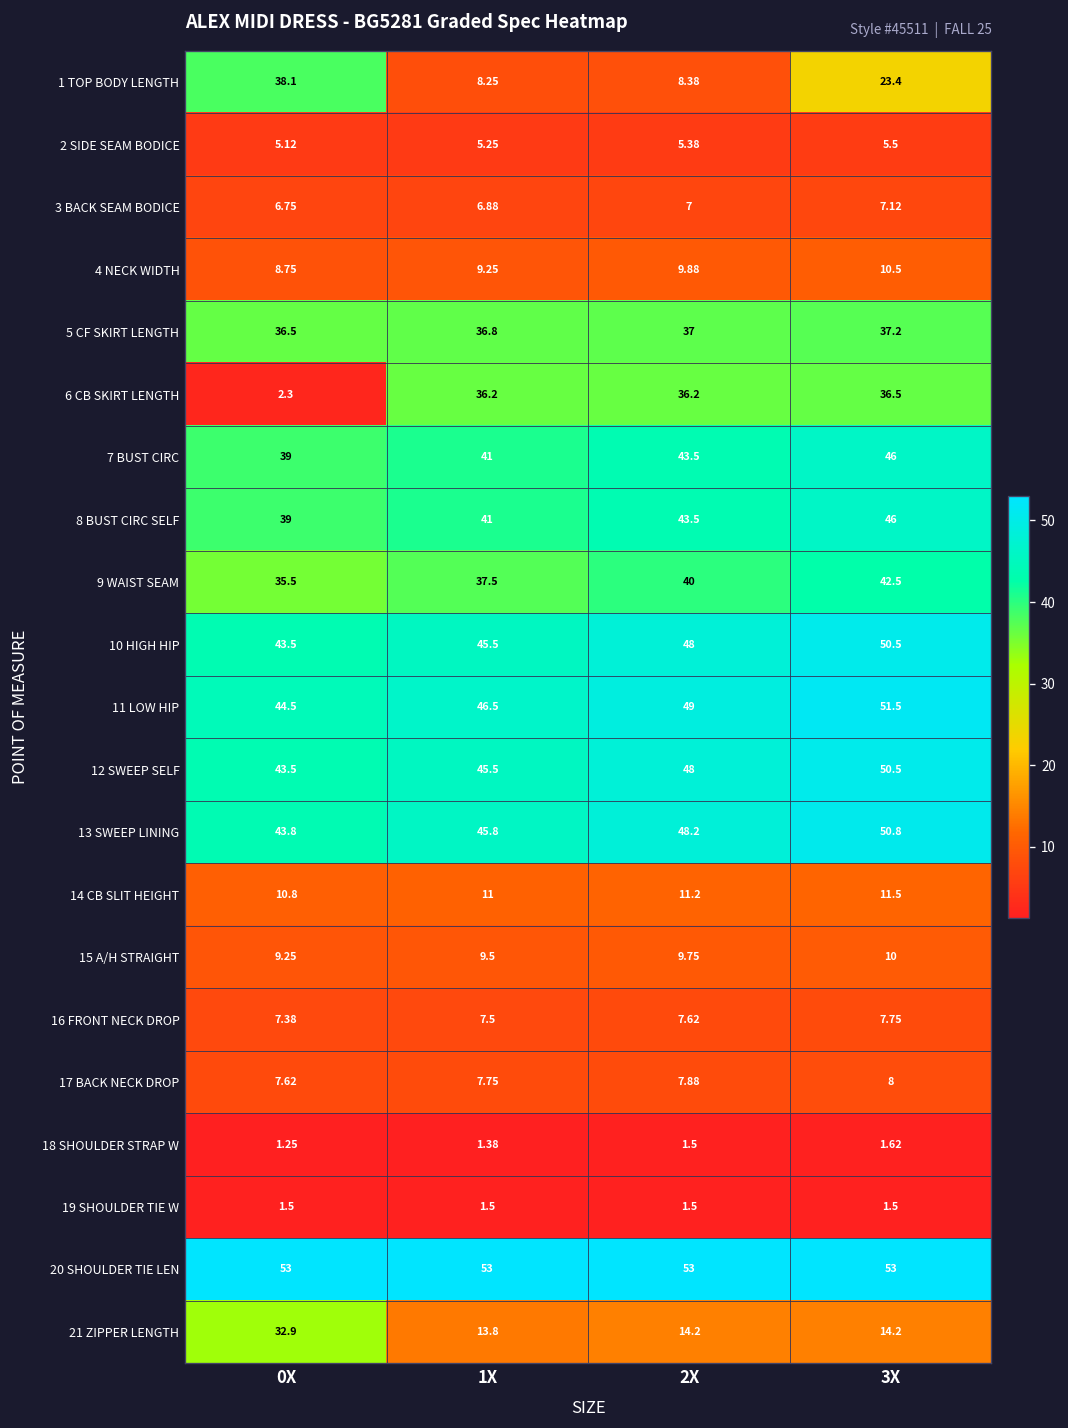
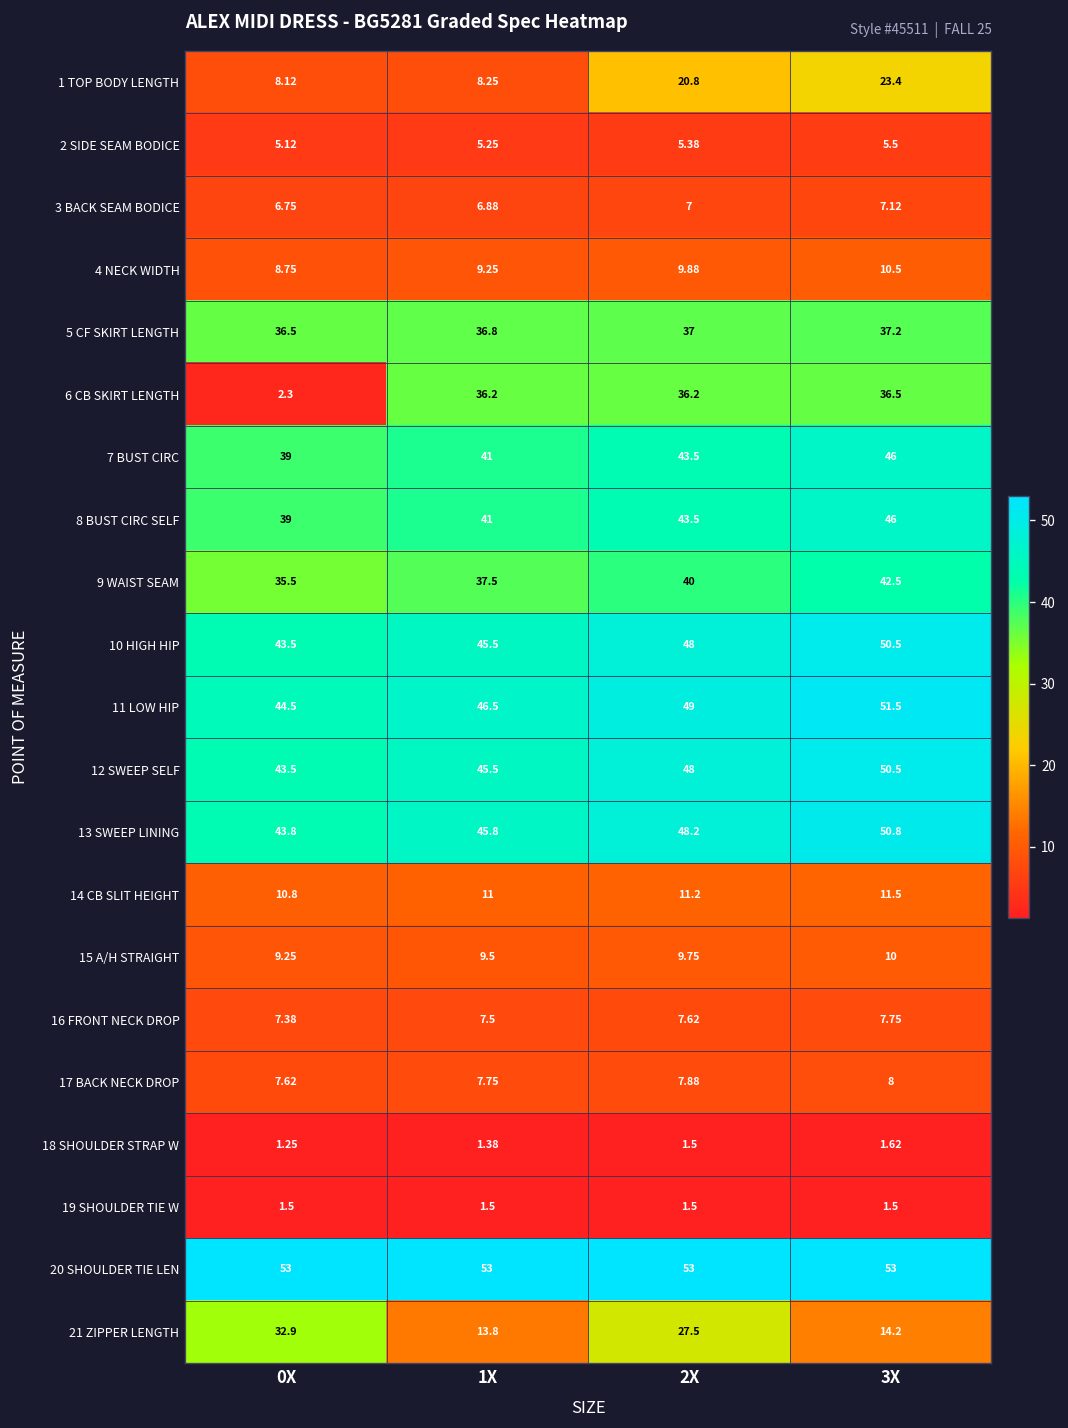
1 TOP BODY LENGTH, 0X: 38.1 -> 8.12
1 TOP BODY LENGTH, 2X: 8.38 -> 20.8
21 ZIPPER LENGTH, 2X: 14.2 -> 27.5
